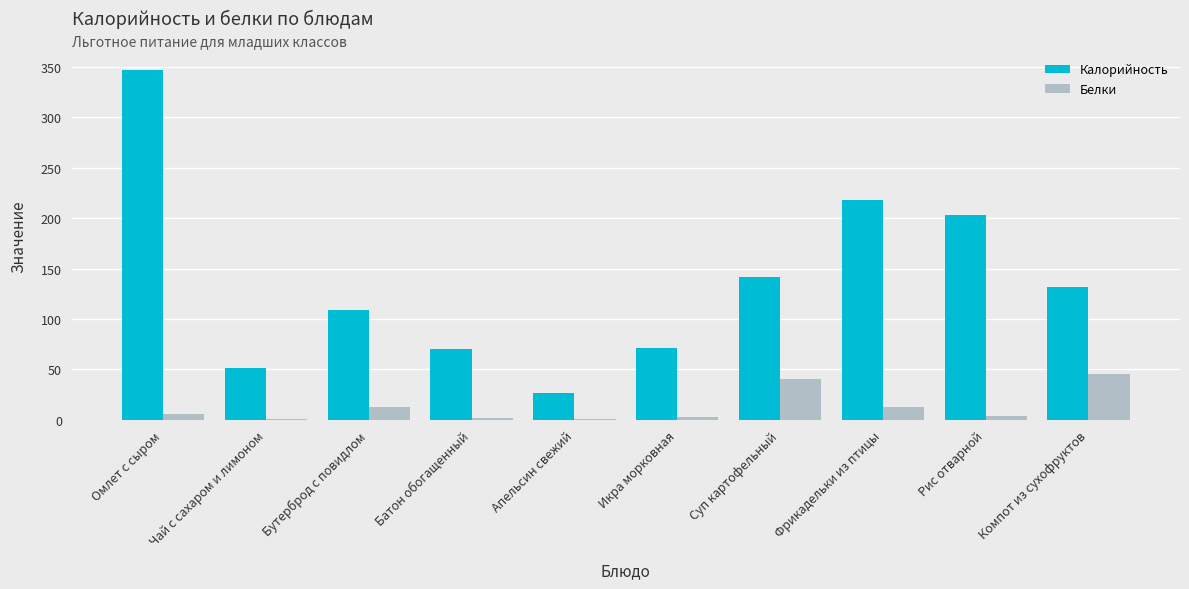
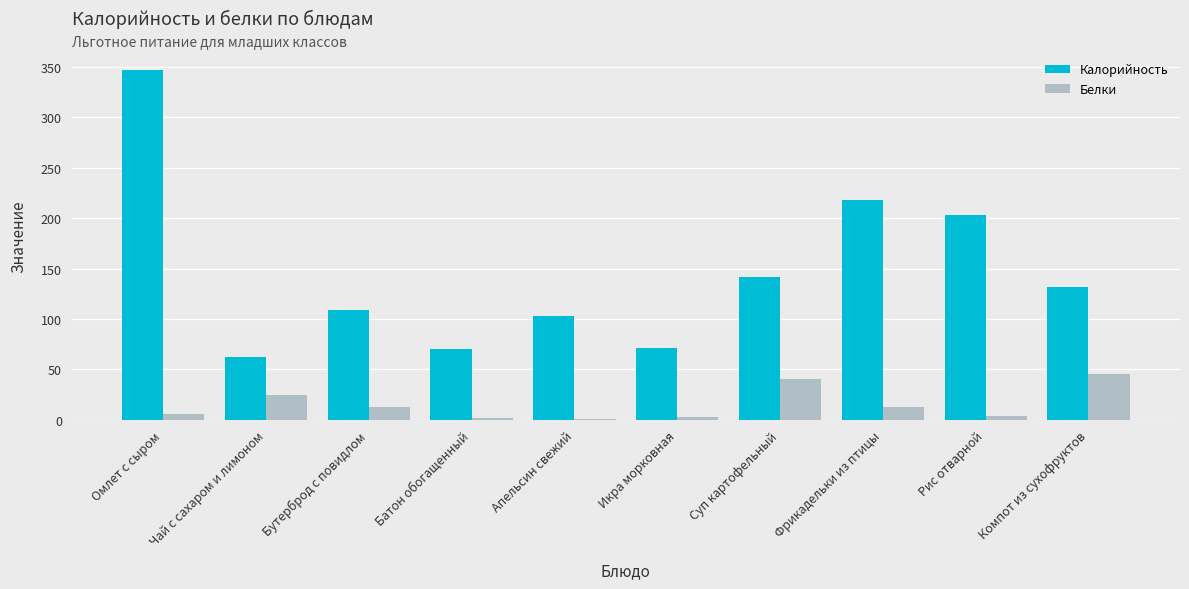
Калорийность, Чай с сахаром и лимоном: 51 -> 62
Белки, Чай с сахаром и лимоном: 0 -> 25
Калорийность, Апельсин свежий: 27 -> 103
